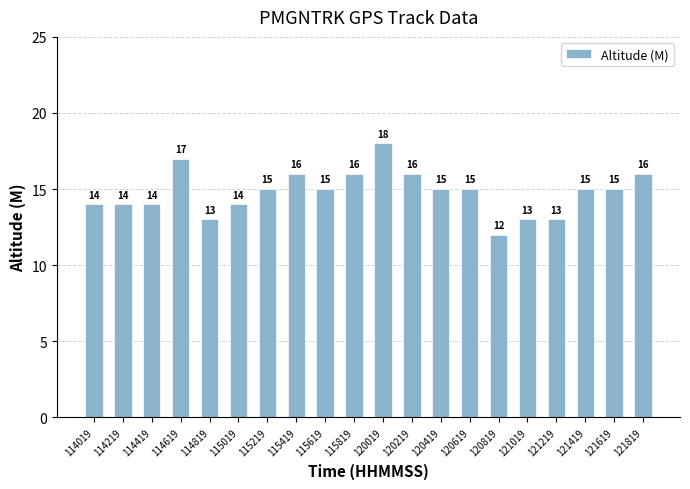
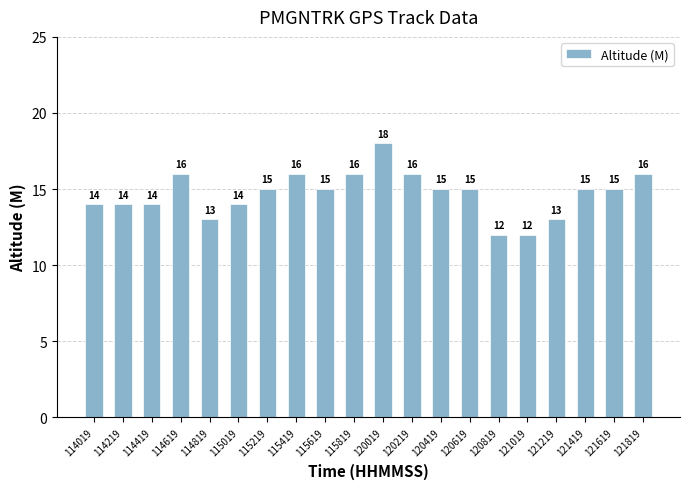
114619: 17 -> 16
121019: 13 -> 12
